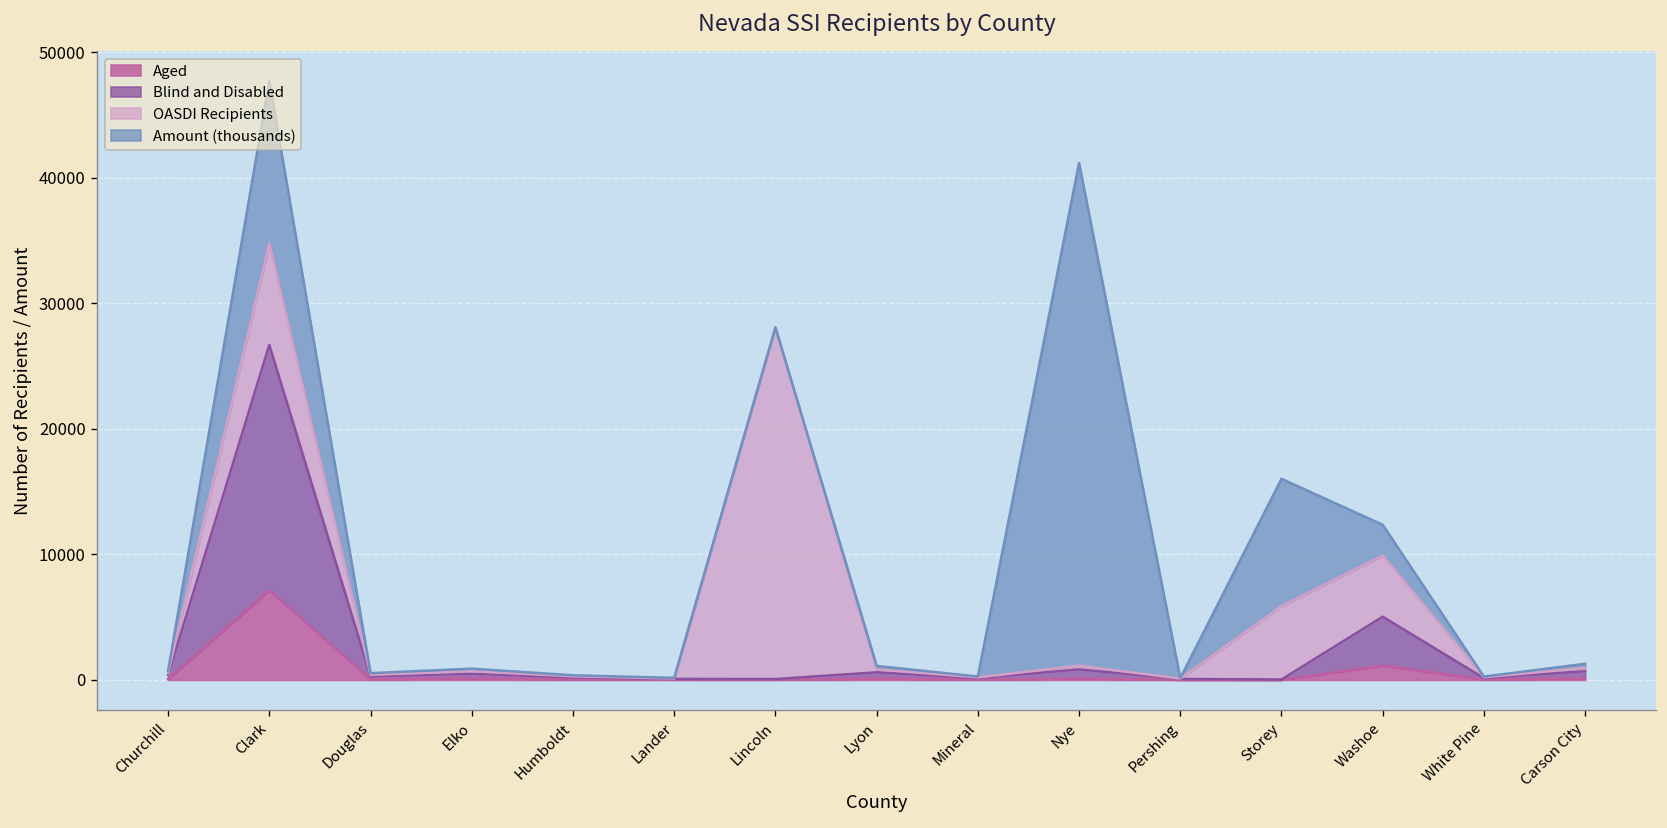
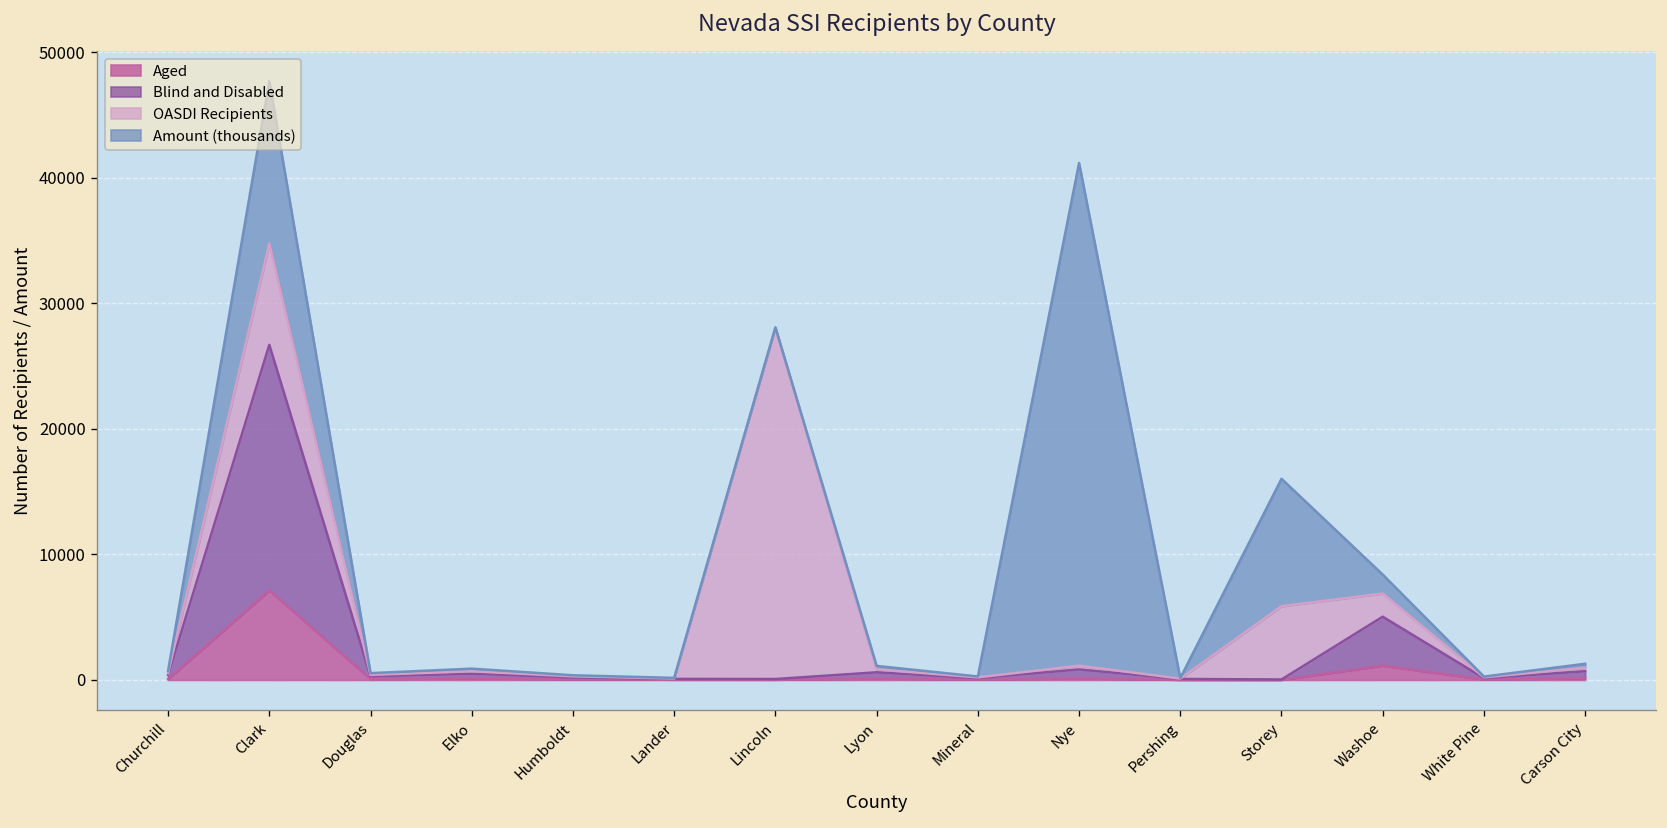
OASDI Recipients, Washoe: 4900 -> 1800
Amount (thousands), Washoe: 2400 -> 1500
